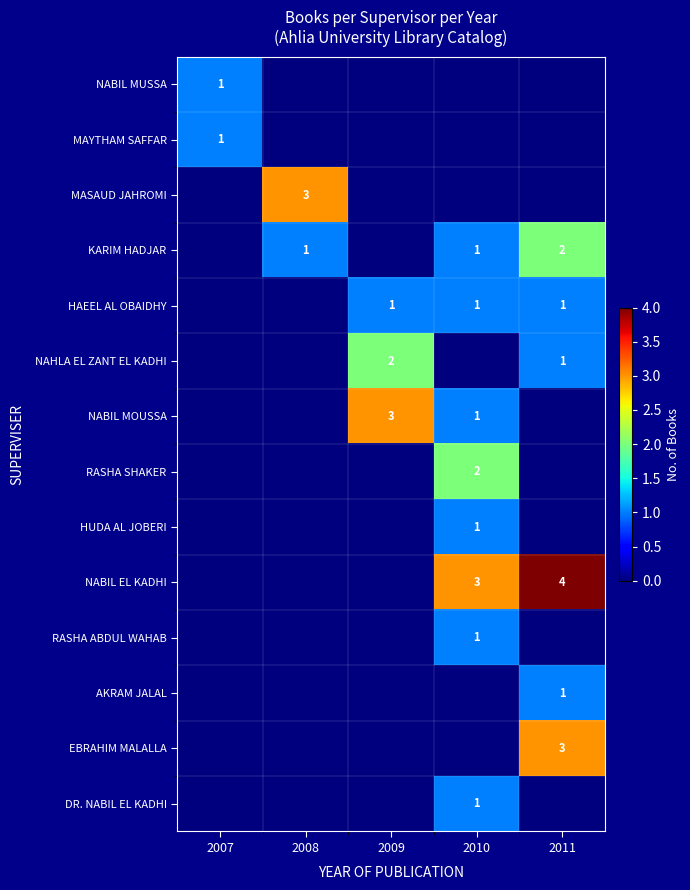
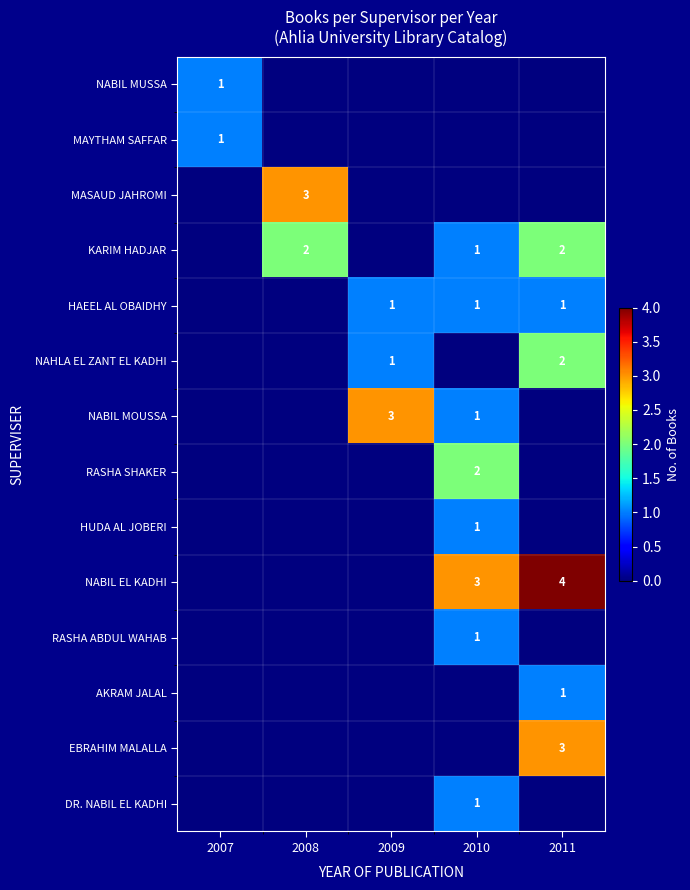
KARIM HADJAR, 2008: 1 -> 2
NAHLA EL ZANT EL KADHI, 2009: 2 -> 1
NAHLA EL ZANT EL KADHI, 2011: 1 -> 2
